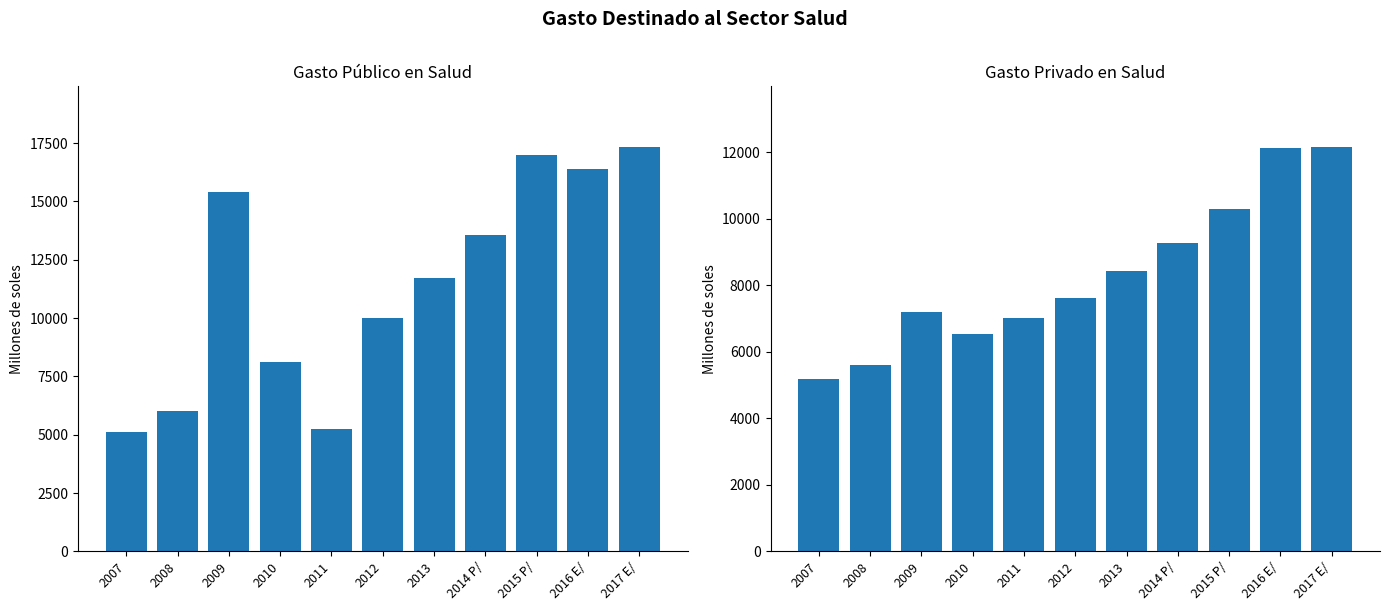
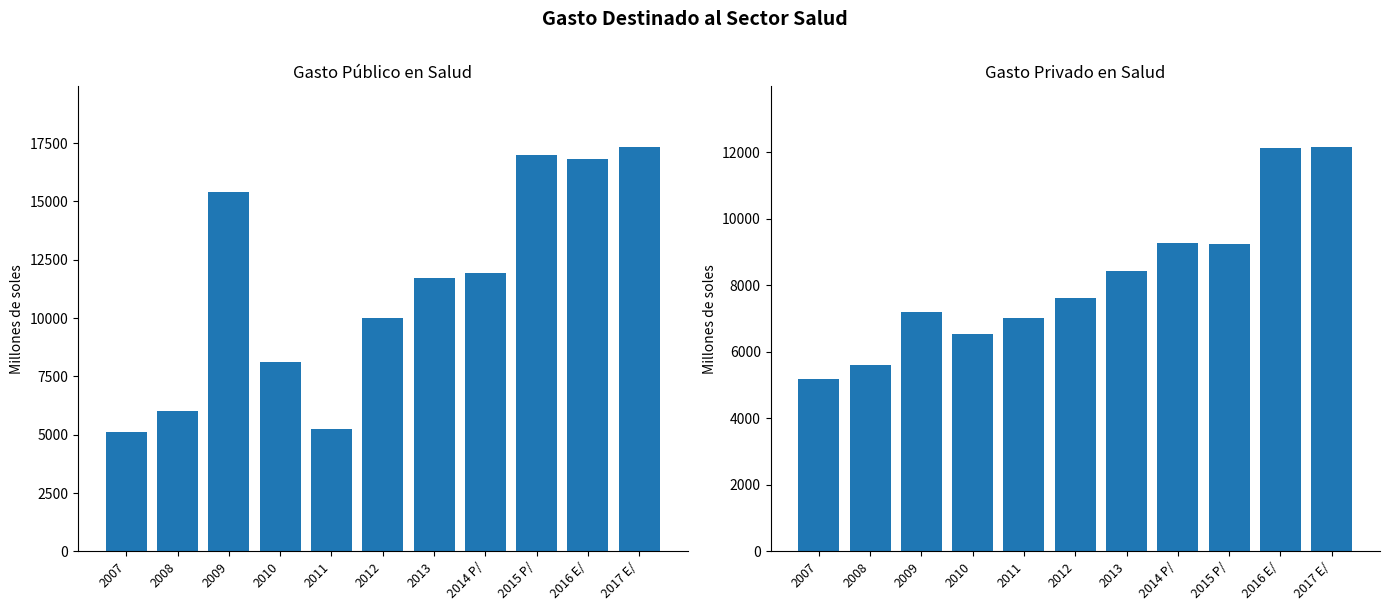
Gasto Público en Salud, 2014 P/: 13600 -> 11900
Gasto Público en Salud, 2016 E/: 16400 -> 16800
Gasto Privado en Salud, 2015 P/: 10300 -> 9300
